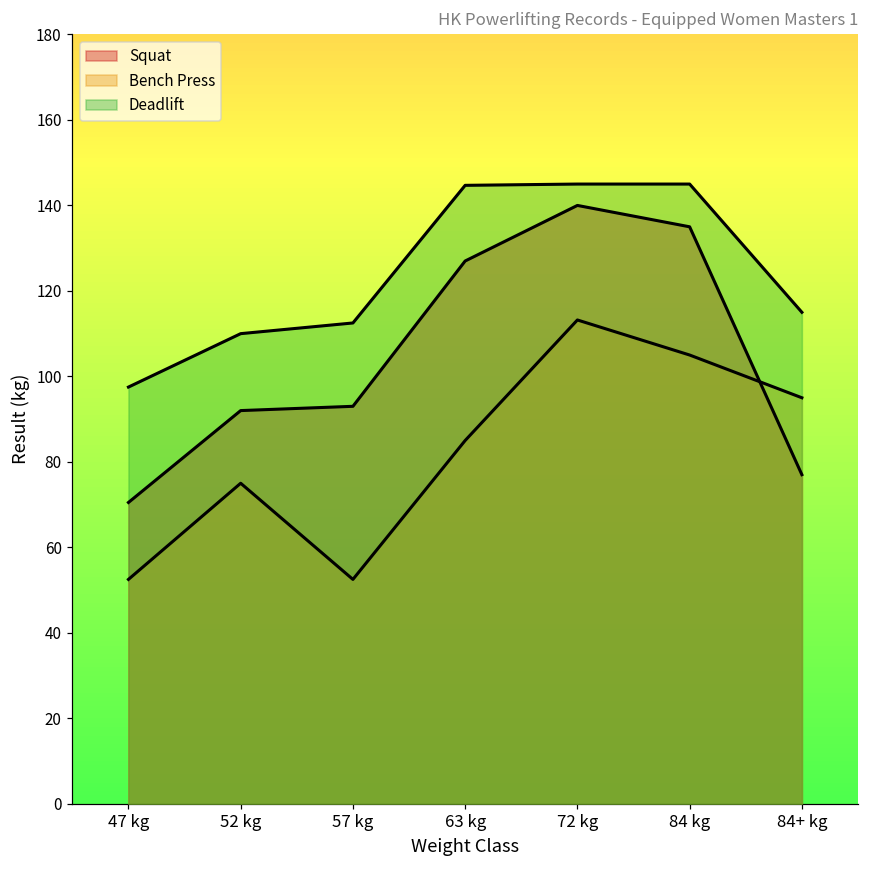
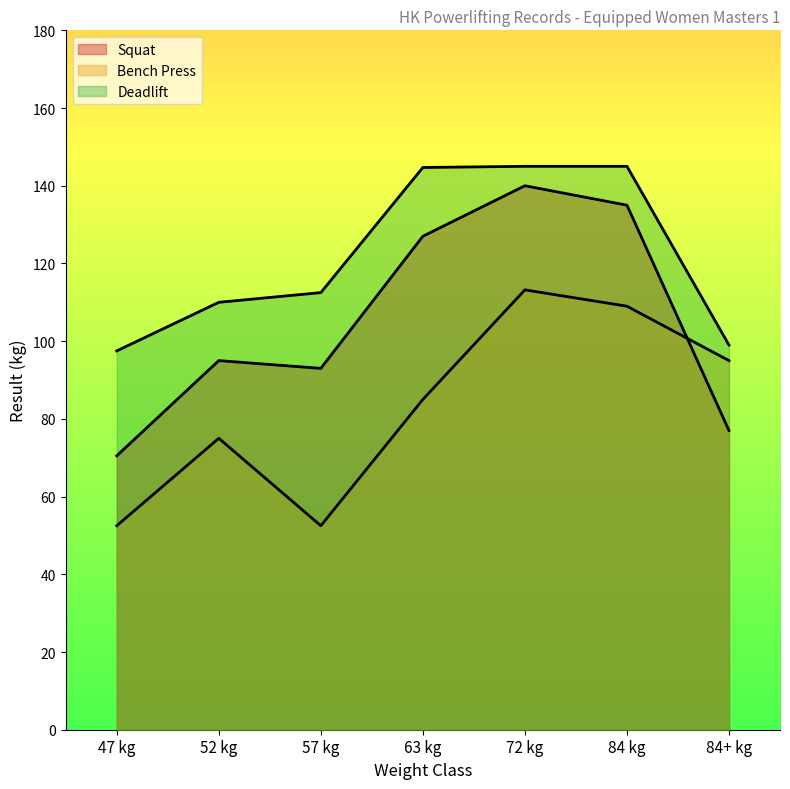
Squat, 52 kg: 92 -> 95
Bench Press, 84 kg: 105 -> 109
Deadlift, 84+ kg: 115 -> 99
